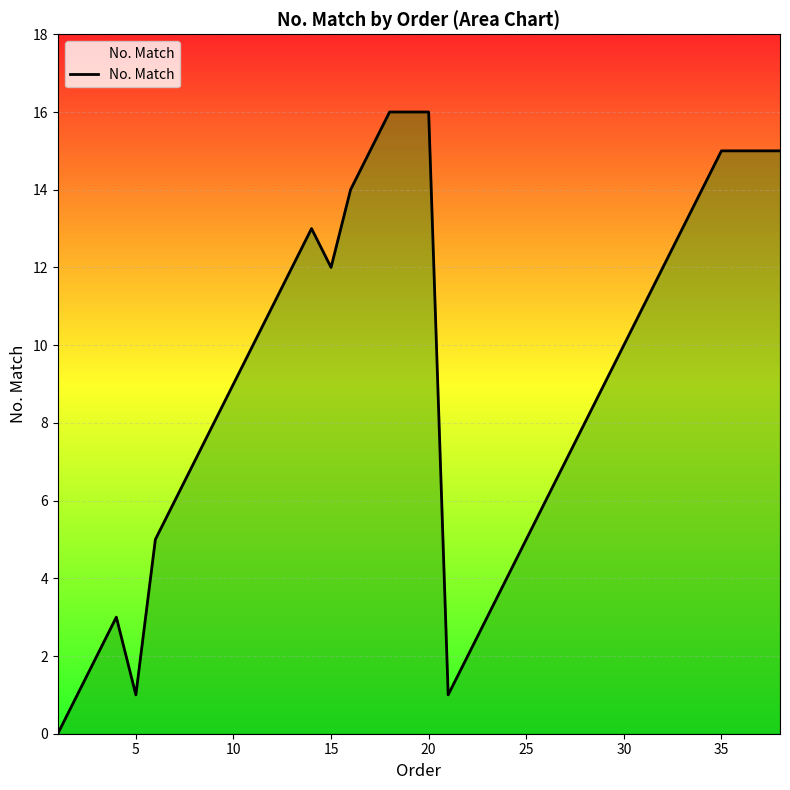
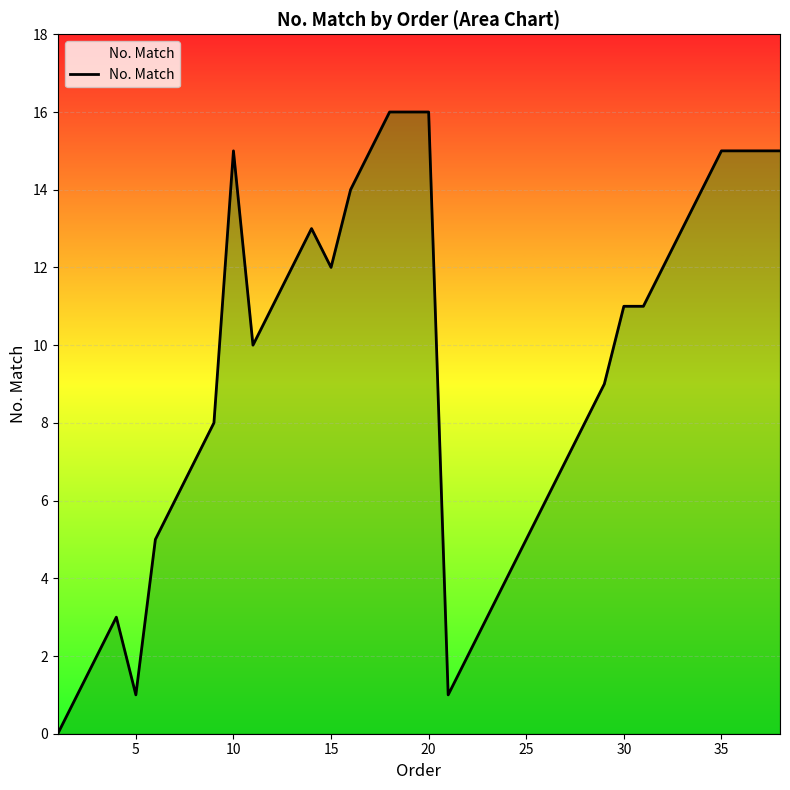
10: 9 -> 15
30: 10 -> 11
